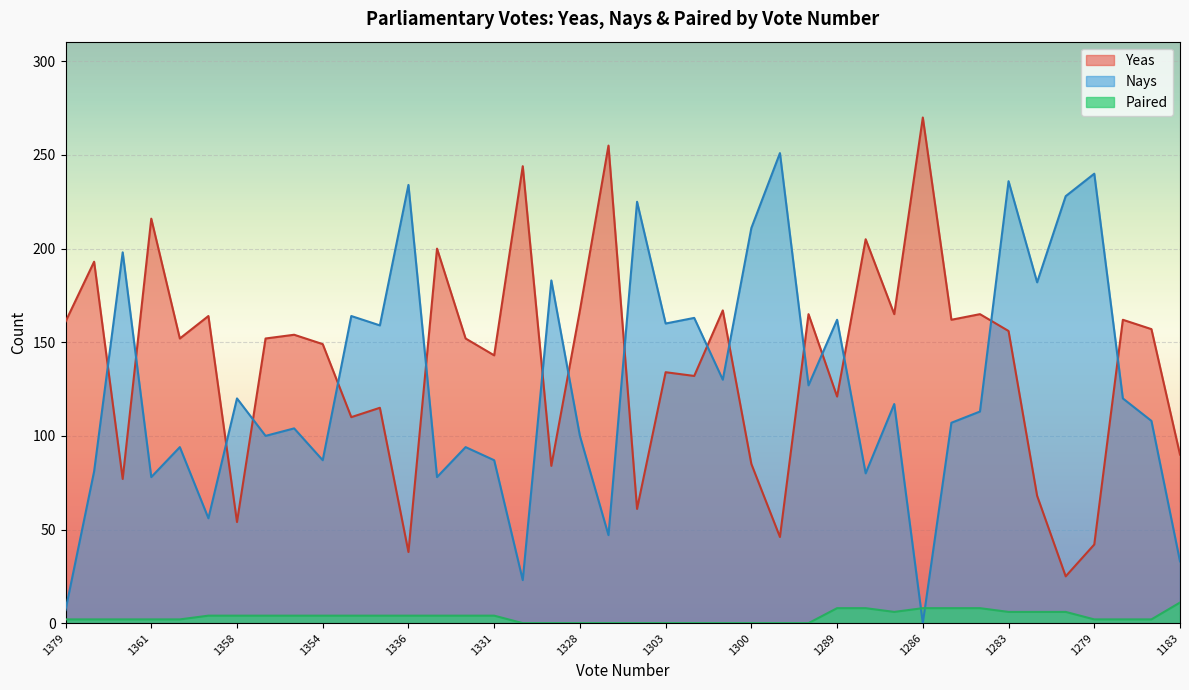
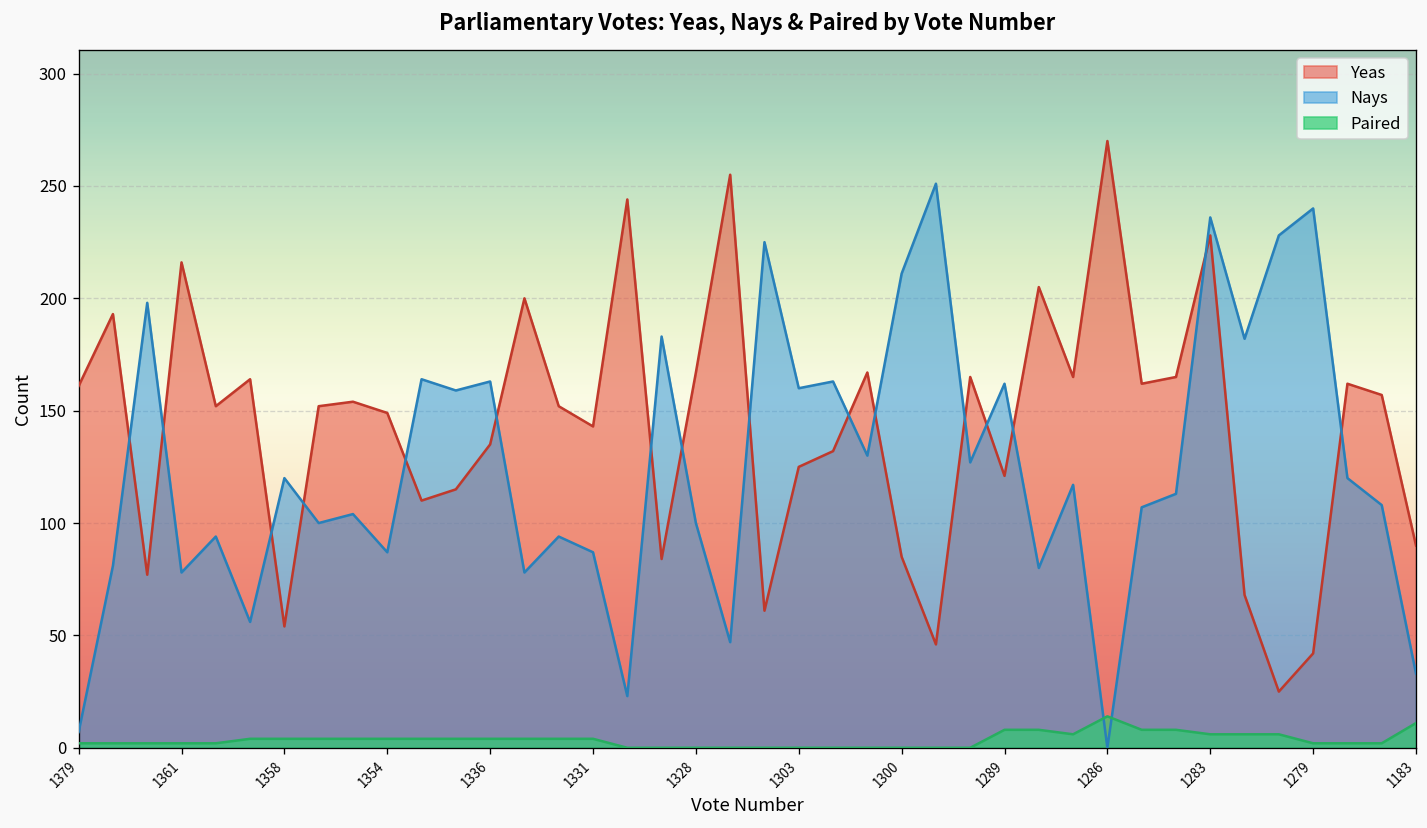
Yeas, 1336: 38 -> 135
Nays, 1336: 234 -> 163
Yeas, 1303: 134 -> 125
Paired, 1286: 8 -> 14
Yeas, 1283: 156 -> 228
